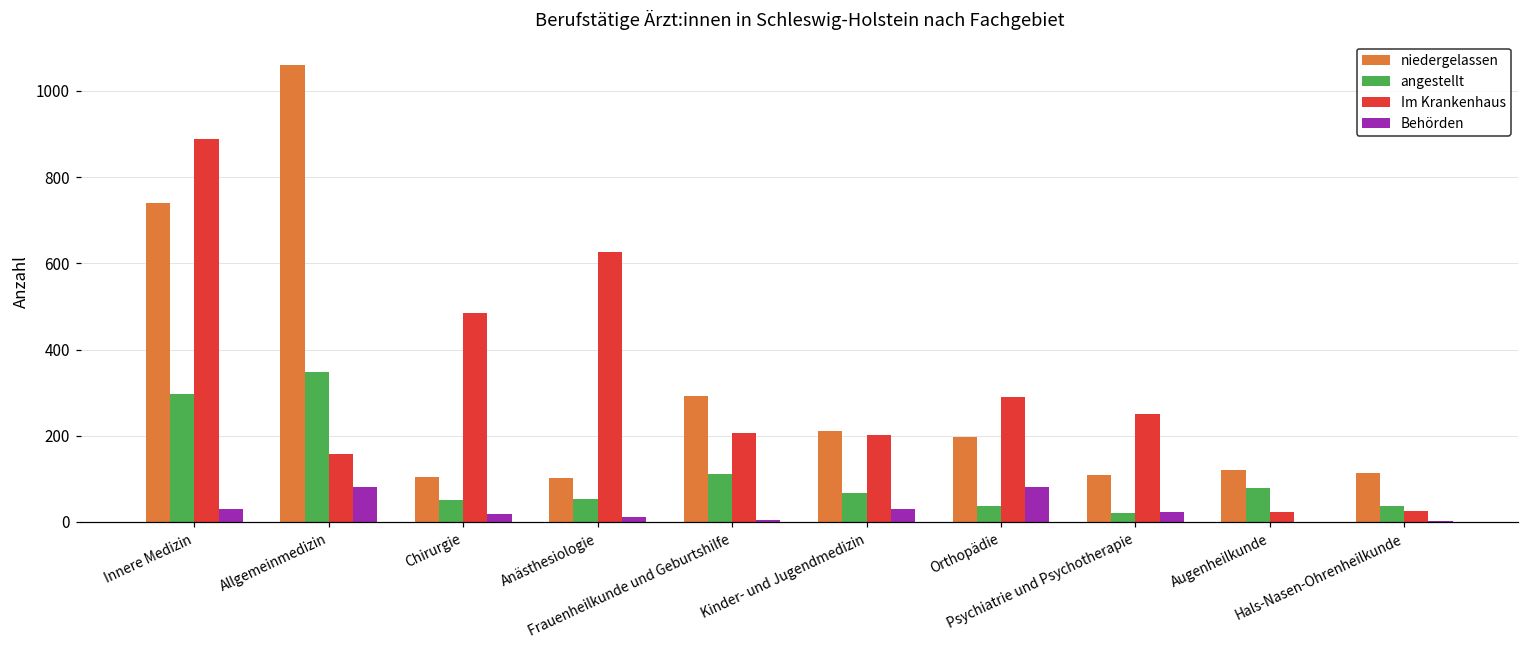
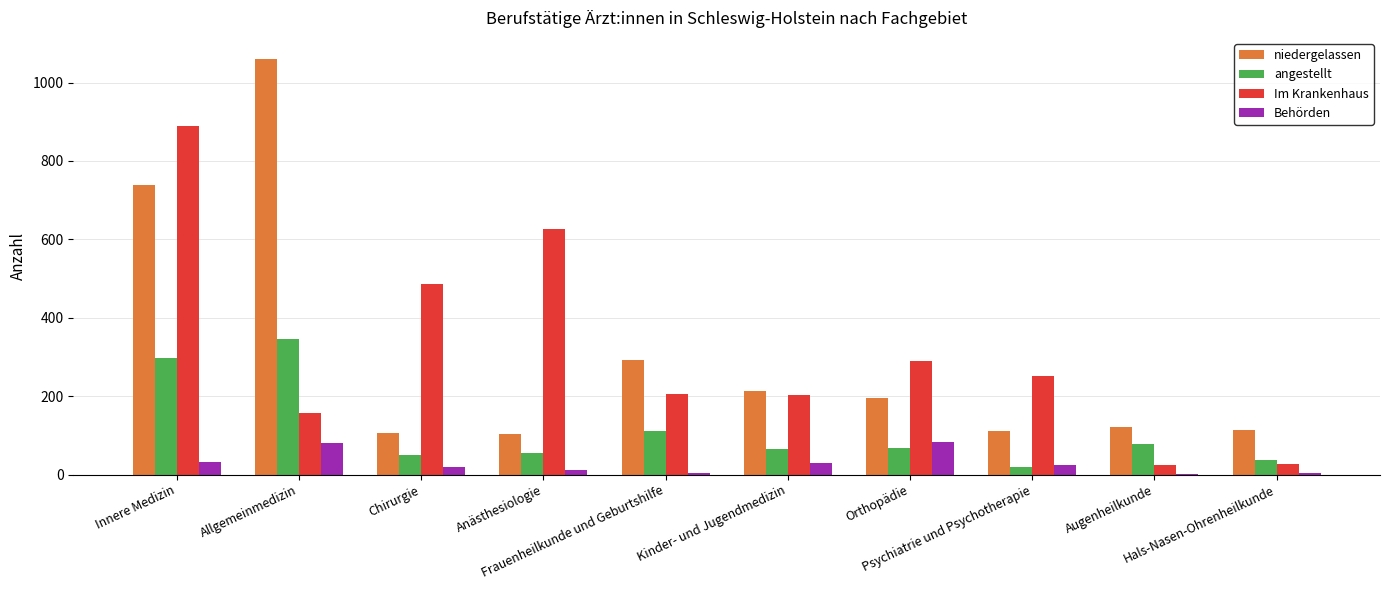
angestellt, Orthopädie: 40 -> 70
